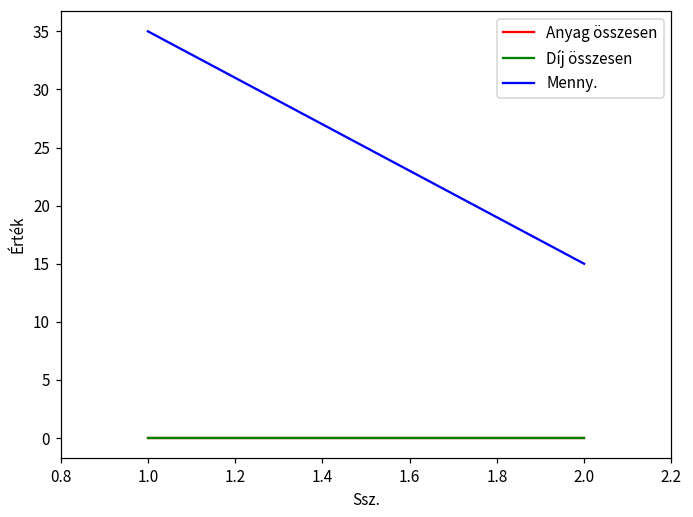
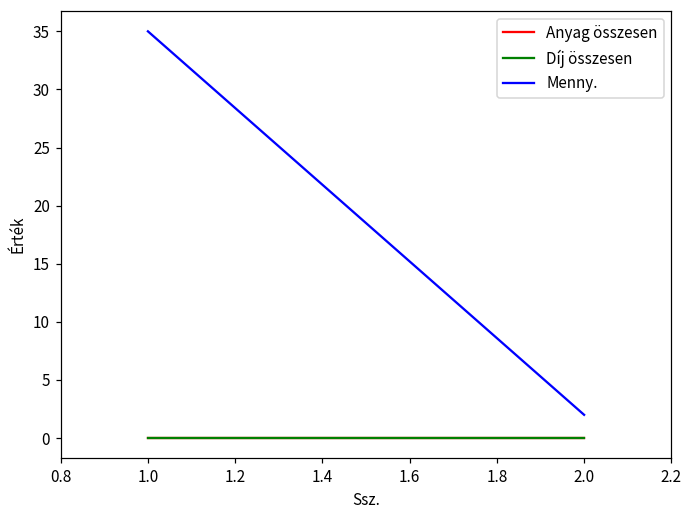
Menny., 2.0: 15 -> 2
